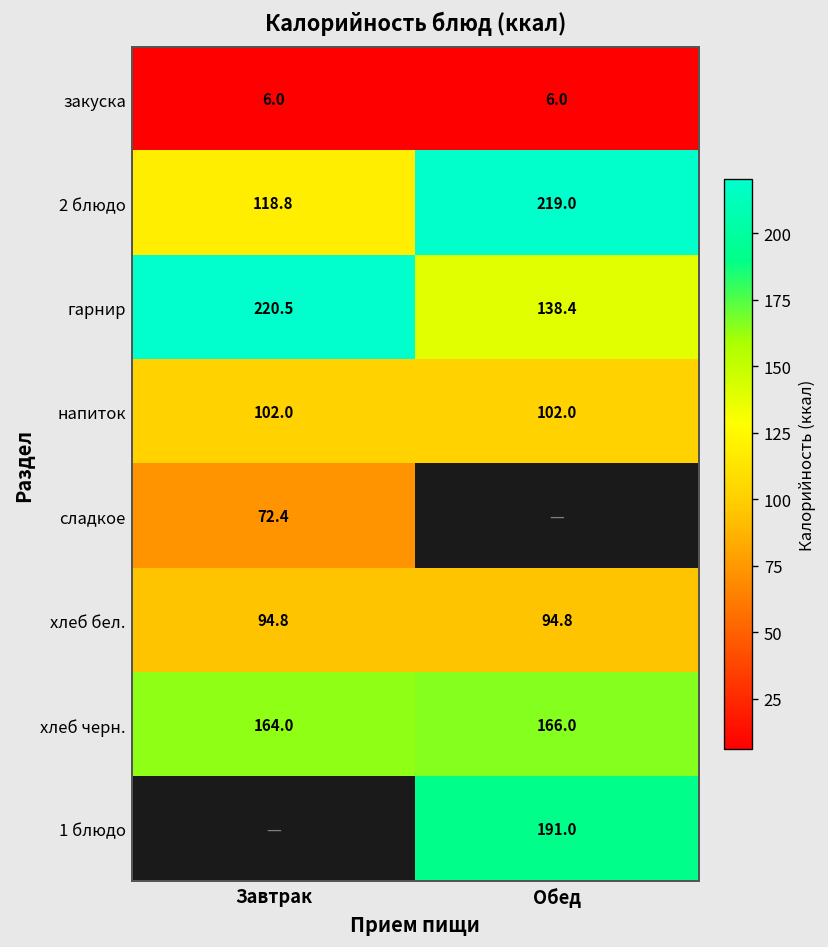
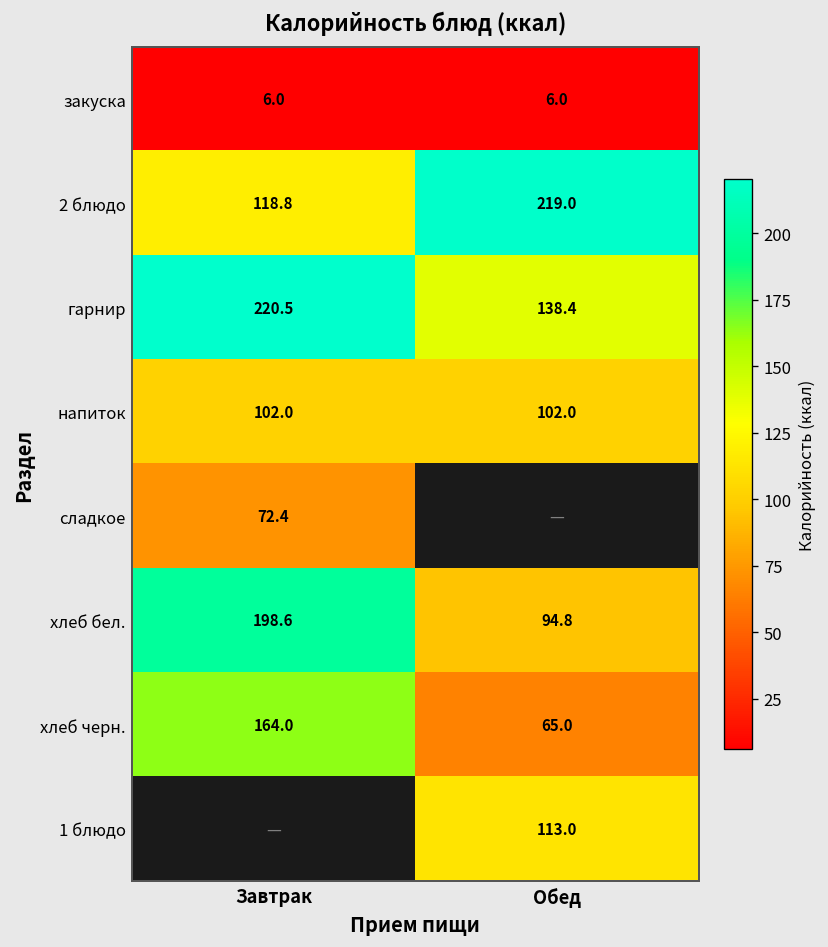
хлеб бел., Завтрак: 94.8 -> 198.6
хлеб черн., Обед: 166.0 -> 65.0
1 блюдо, Обед: 191.0 -> 113.0
